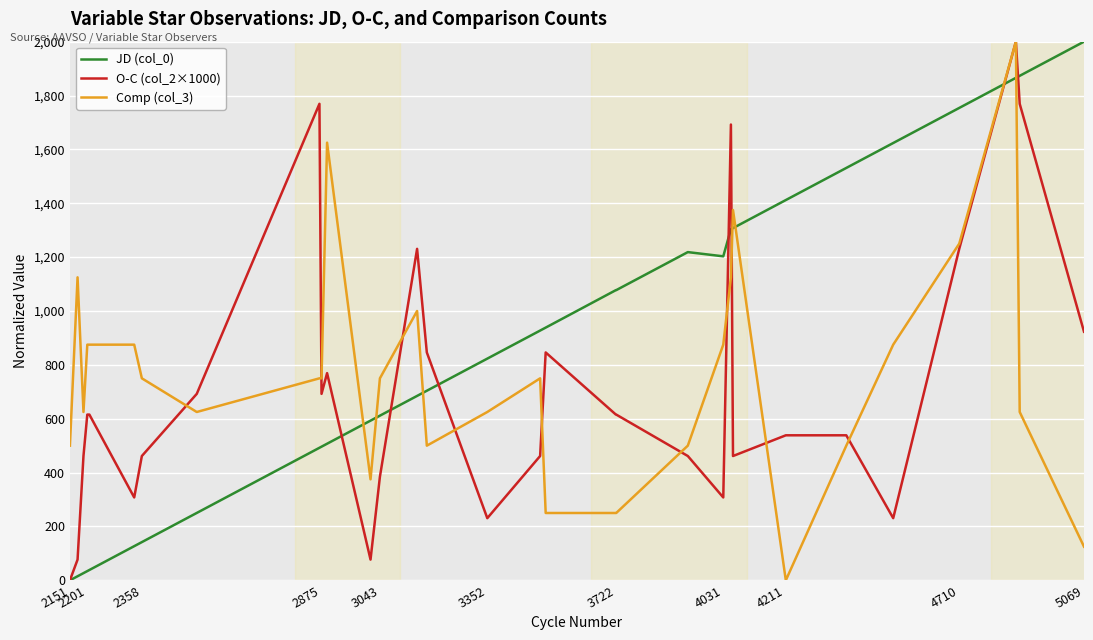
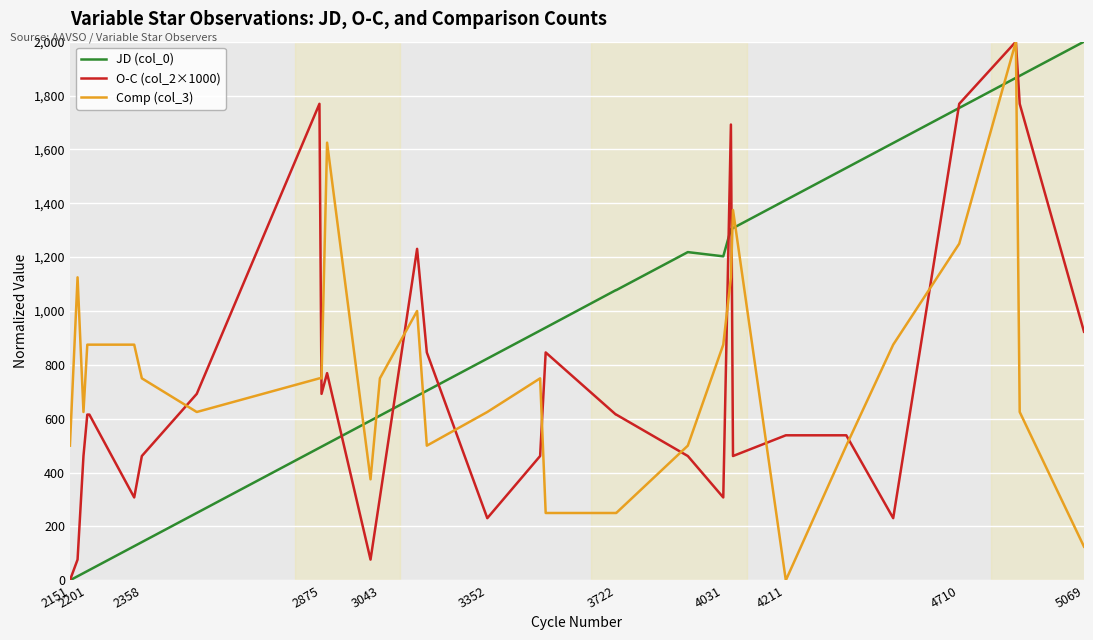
O-C (col_2×1000), 3043: 380 -> 310
O-C (col_2×1000), 4710: 1,230 -> 1,770
